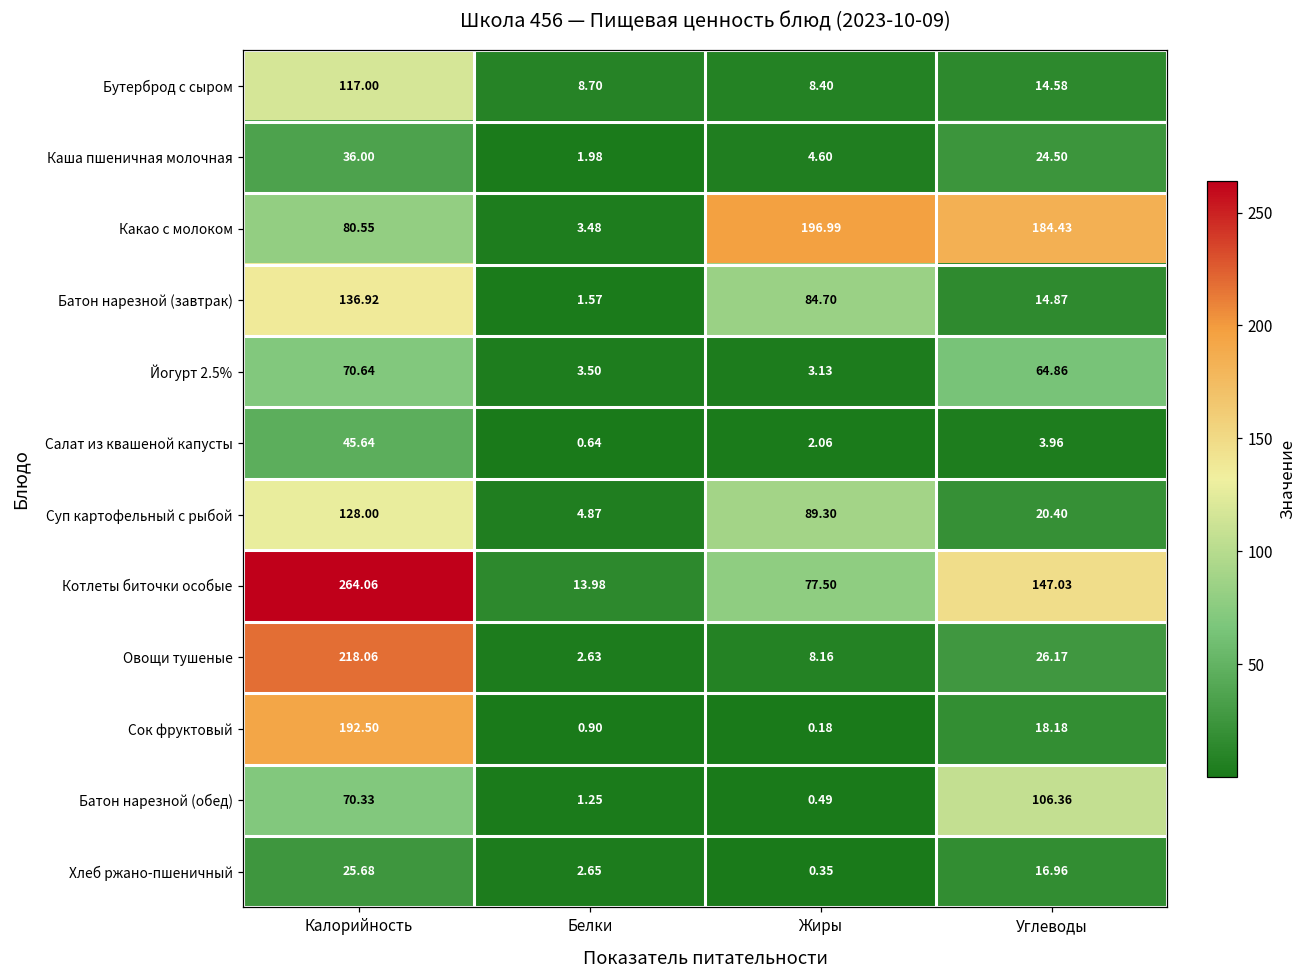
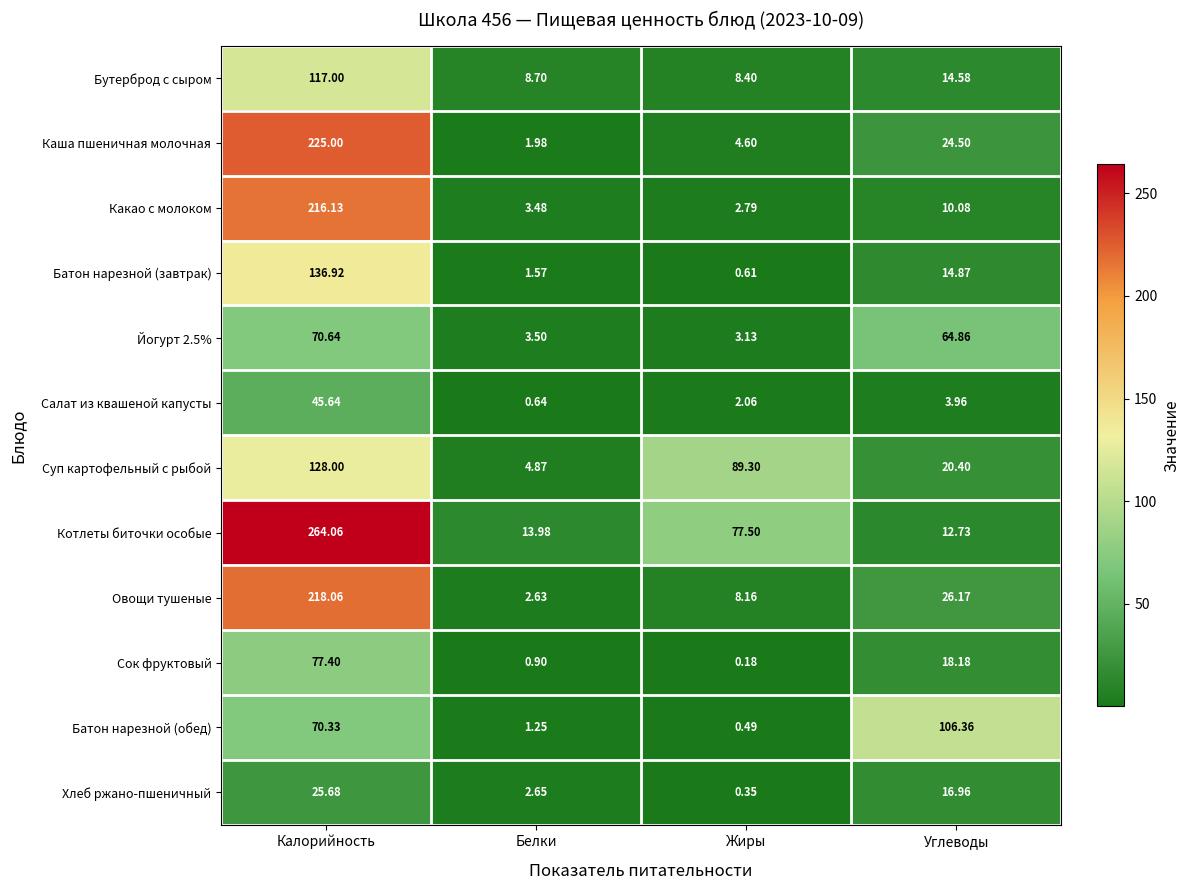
Каша пшеничная молочная, Калорийность: 36.00 -> 225.00
Какао с молоком, Калорийность: 80.55 -> 216.13
Какао с молоком, Жиры: 196.99 -> 2.79
Какао с молоком, Углеводы: 184.43 -> 10.08
Батон нарезной (завтрак), Жиры: 84.70 -> 0.61
Котлеты биточки особые, Углеводы: 147.03 -> 12.73
Сок фруктовый, Калорийность: 192.50 -> 77.40
